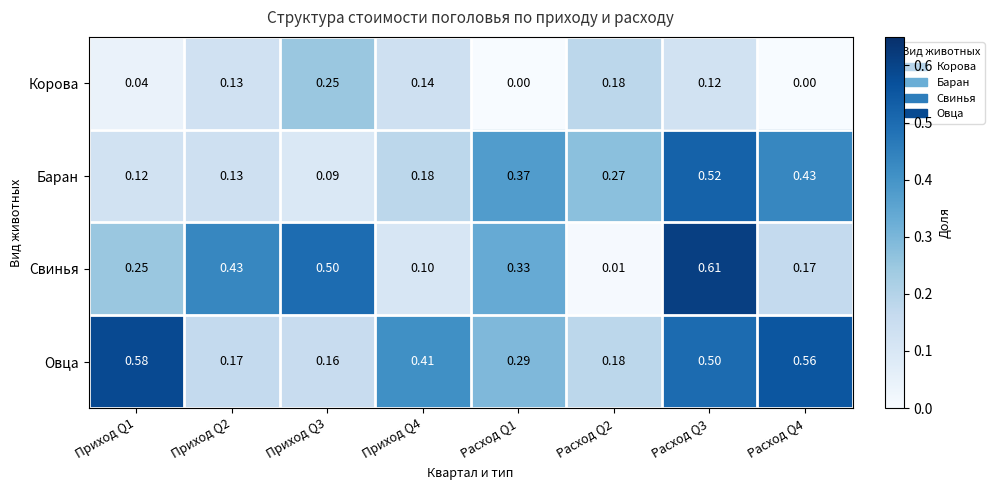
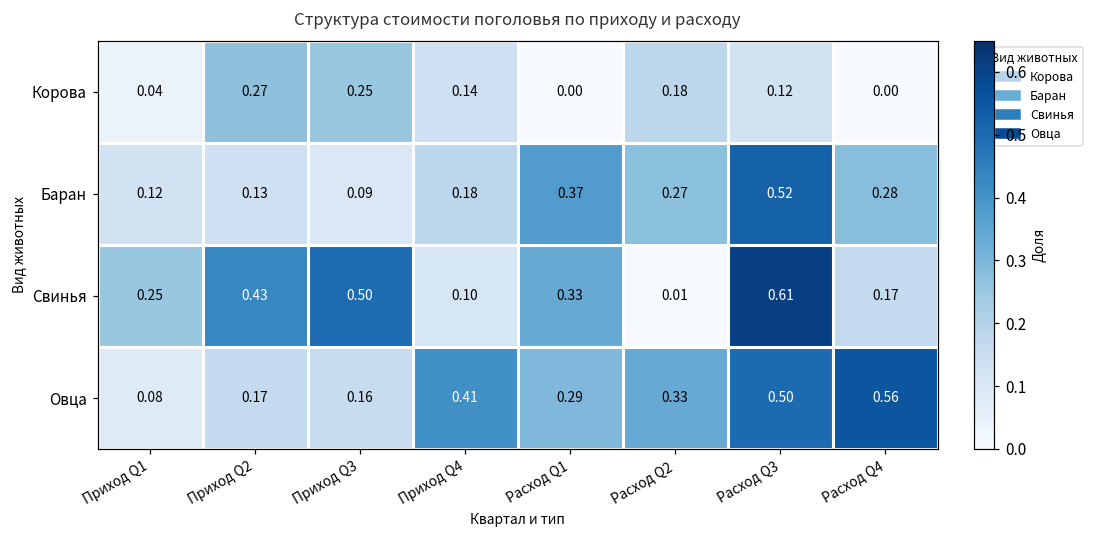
Корова, Приход Q2: 0.13 -> 0.27
Баран, Расход Q4: 0.43 -> 0.28
Овца, Приход Q1: 0.58 -> 0.08
Овца, Расход Q2: 0.18 -> 0.33
